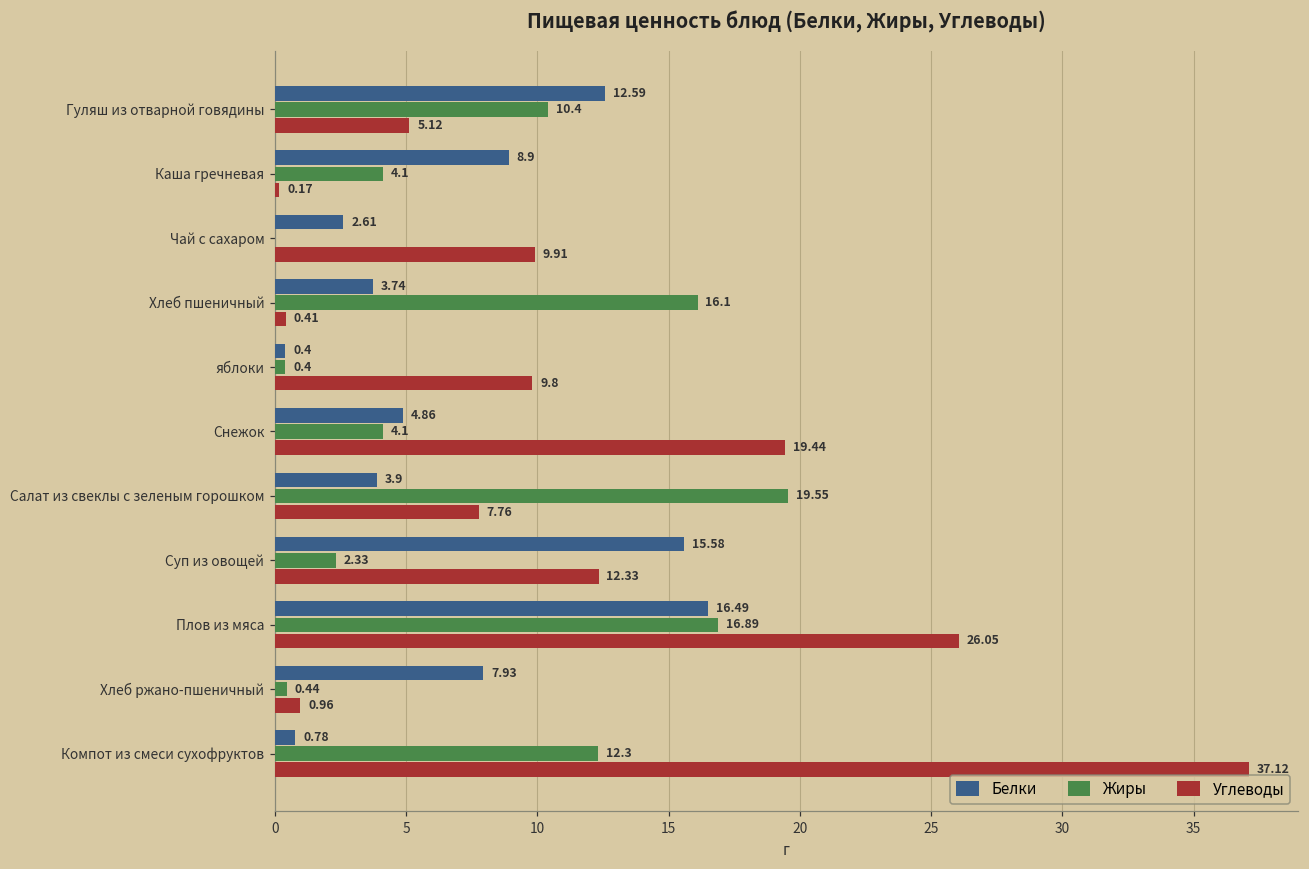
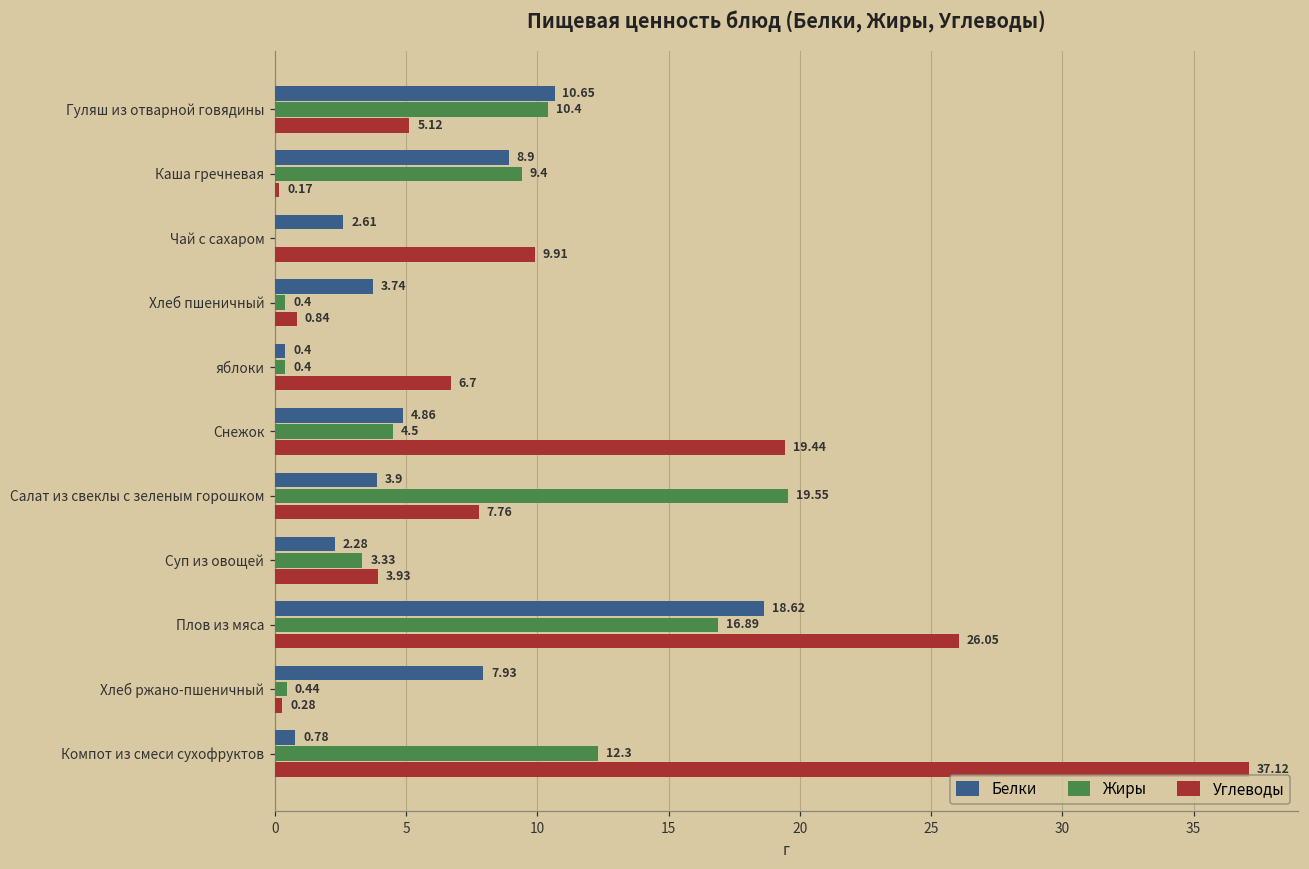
Белки, Гуляш из отварной говядины: 12.59 -> 10.65
Жиры, Каша гречневая: 4.1 -> 9.4
Жиры, Хлеб пшеничный: 16.1 -> 0.4
Углеводы, Хлеб пшеничный: 0.41 -> 0.84
Углеводы, яблоки: 9.8 -> 6.7
Жиры, Снежок: 4.1 -> 4.5
Белки, Суп из овощей: 15.58 -> 2.28
Жиры, Суп из овощей: 2.33 -> 3.33
Углеводы, Суп из овощей: 12.33 -> 3.93
Белки, Плов из мяса: 16.49 -> 18.62
Углеводы, Хлеб ржано-пшеничный: 0.96 -> 0.28
